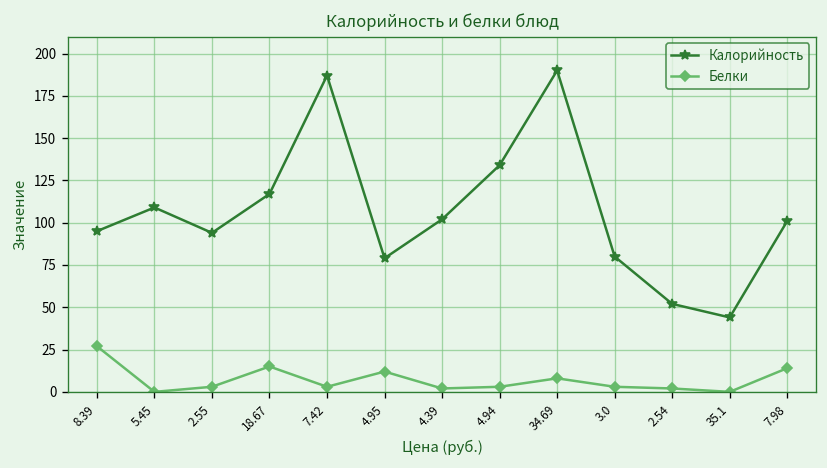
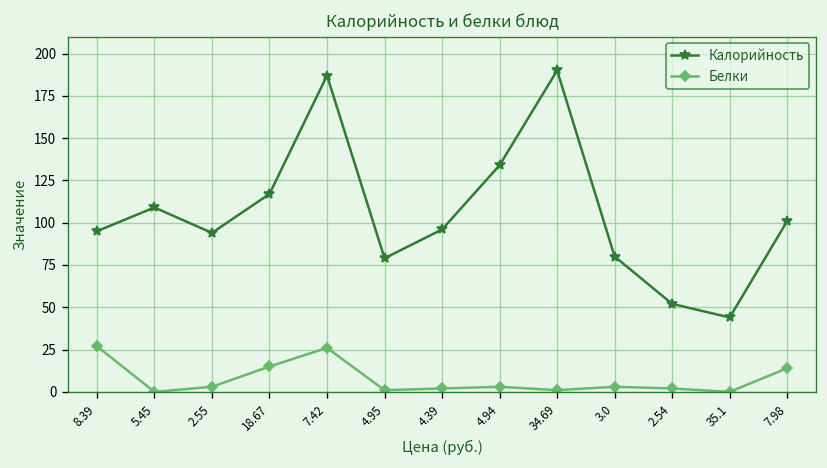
Белки, 7.42: 3 -> 26
Белки, 4.95: 12 -> 1
Калорийность, 4.39: 102 -> 96
Белки, 34.69: 8 -> 1
